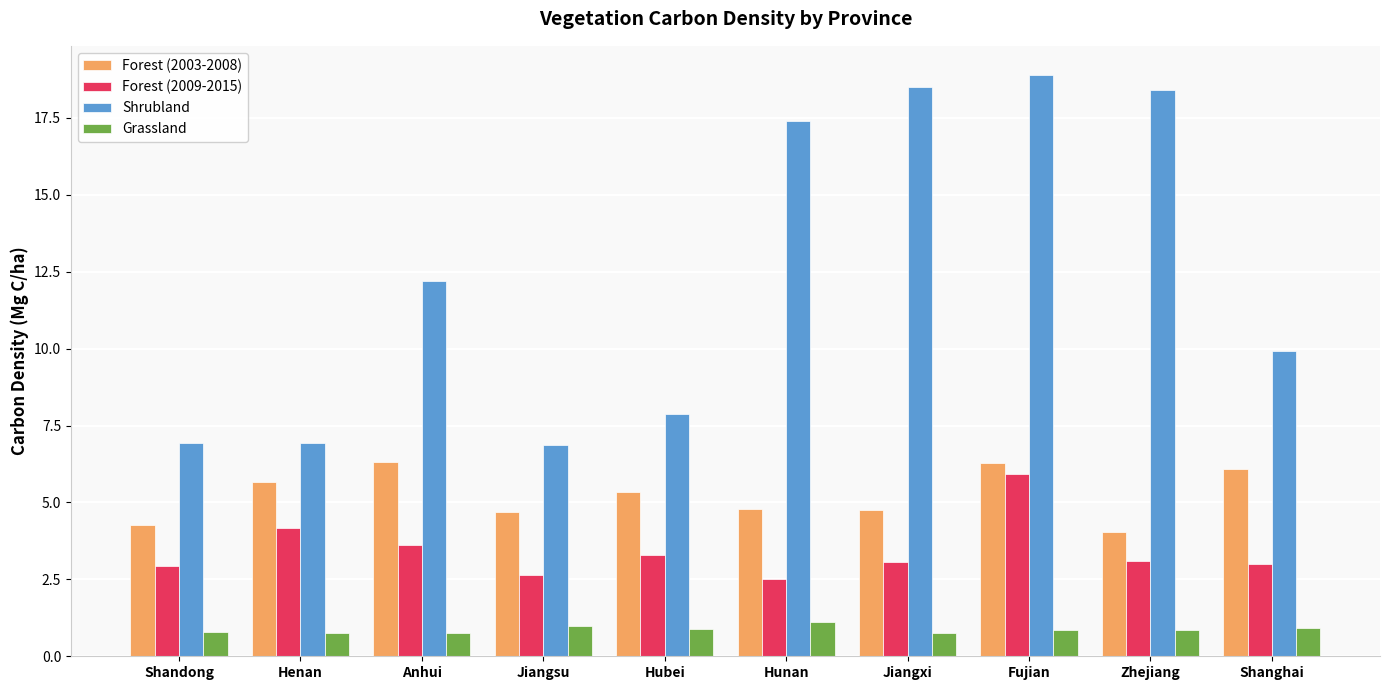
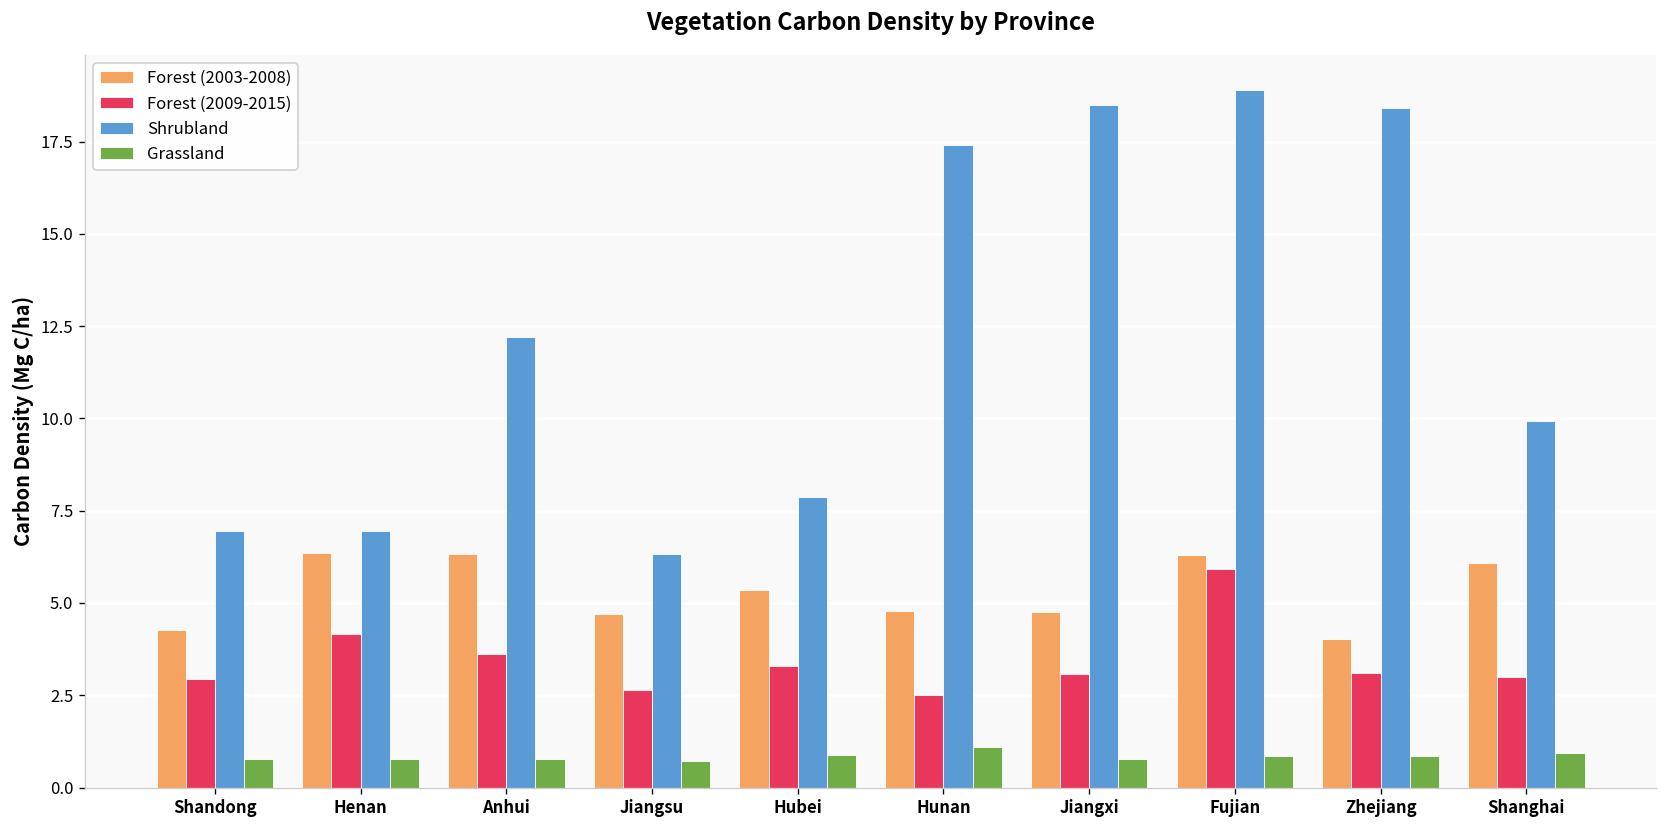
Forest (2003-2008), Henan: 5.7 -> 6.4
Shrubland, Jiangsu: 6.9 -> 6.3
Grassland, Jiangsu: 1.0 -> 0.7
